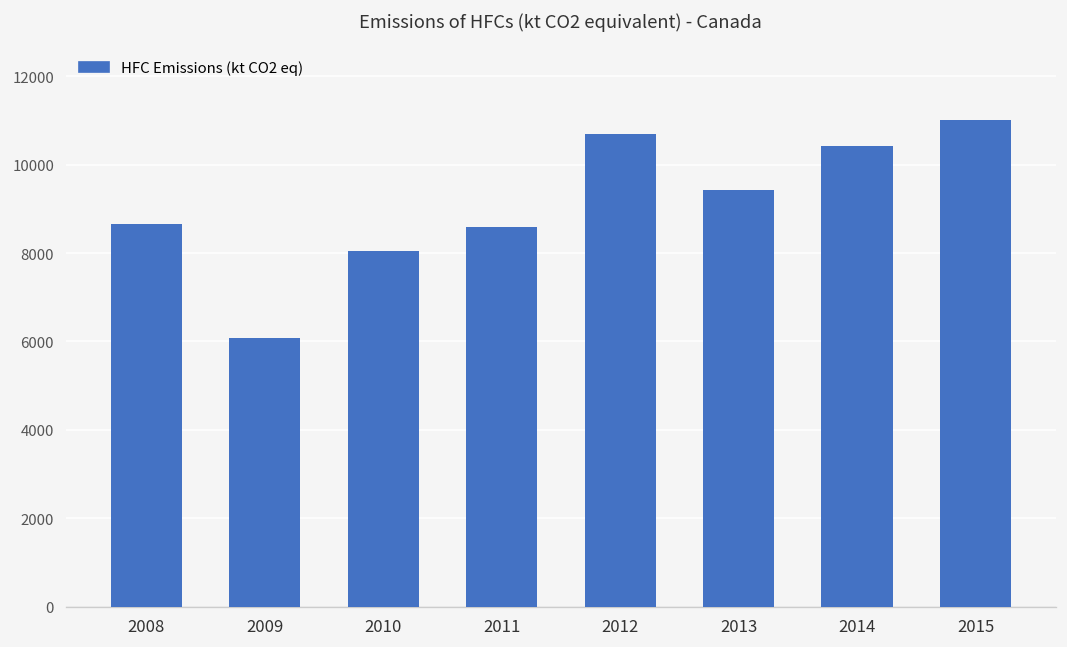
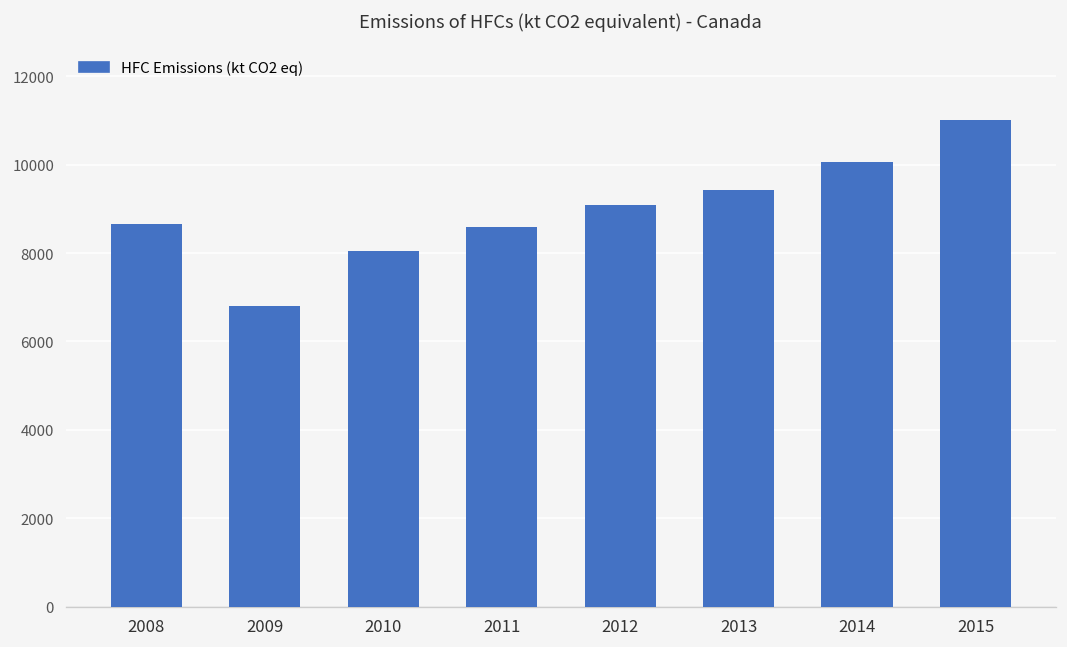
2009: 6100 -> 6800
2012: 10700 -> 9100
2014: 10400 -> 10100
